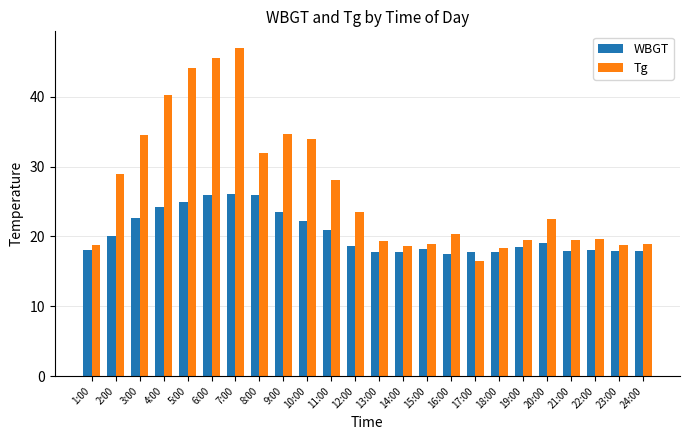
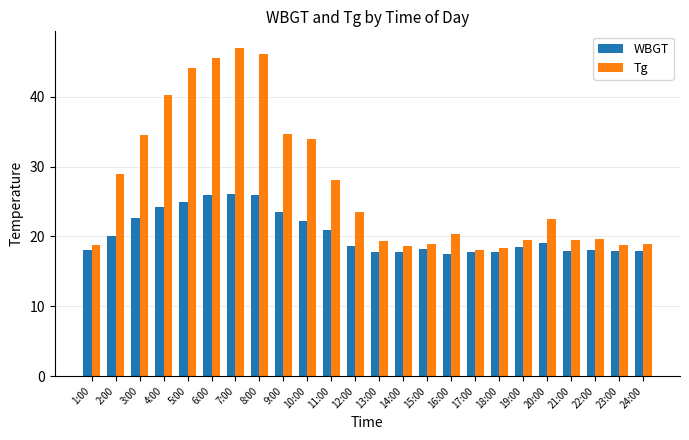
Tg, 8:00: 32 -> 46
Tg, 17:00: 17 -> 18
